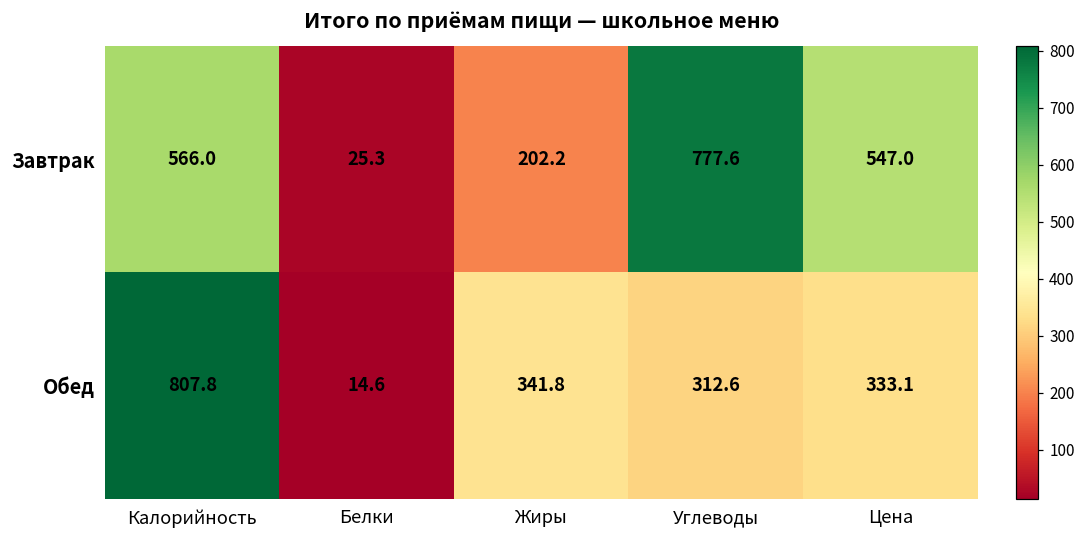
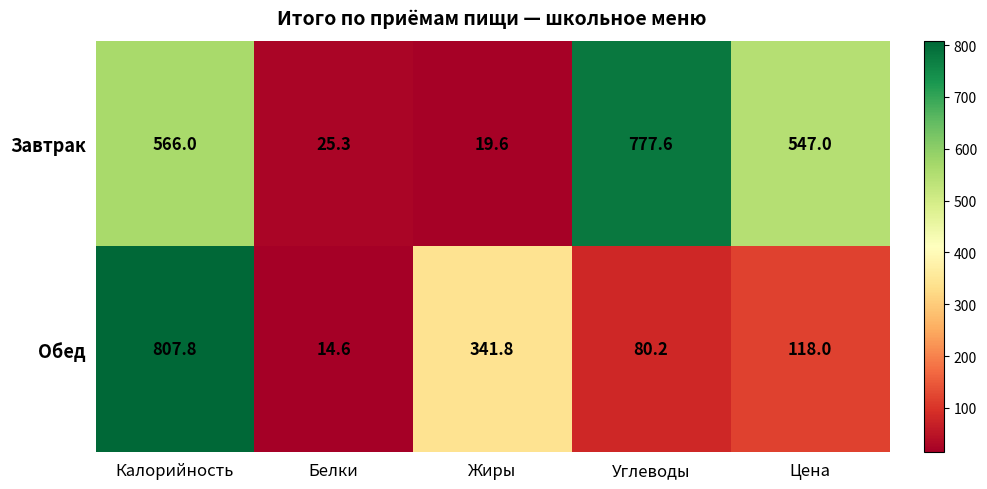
Завтрак, Жиры: 202.2 -> 19.6
Обед, Углеводы: 312.6 -> 80.2
Обед, Цена: 333.1 -> 118.0
